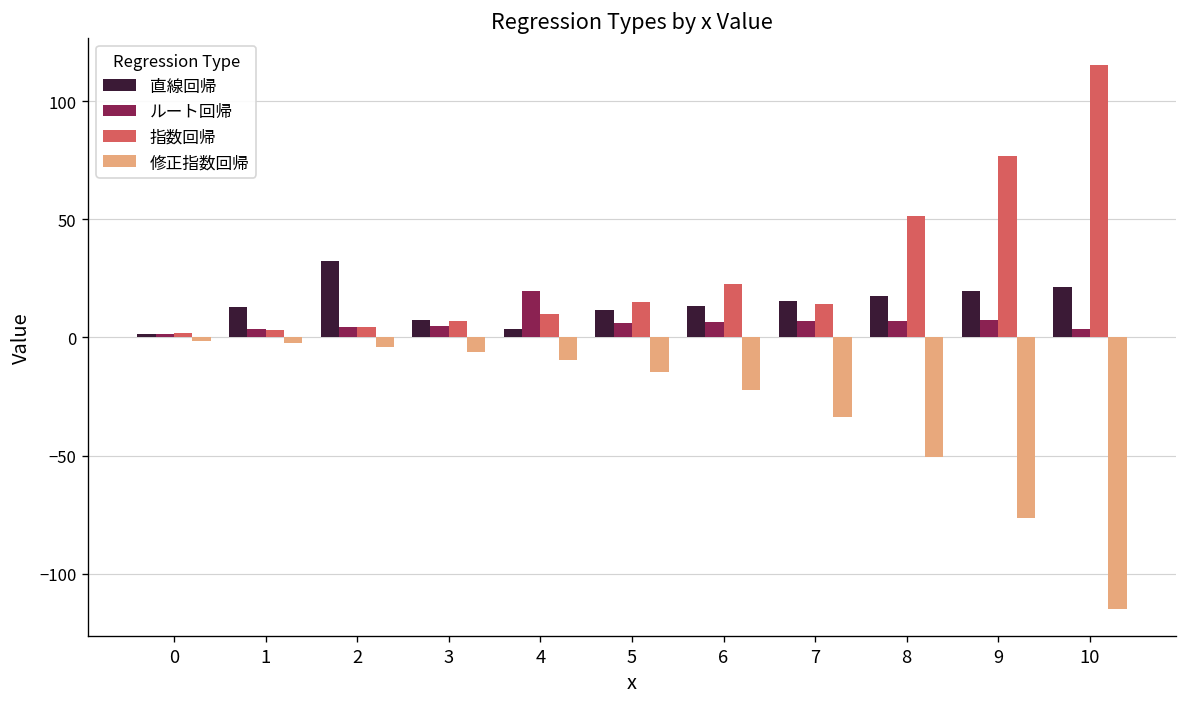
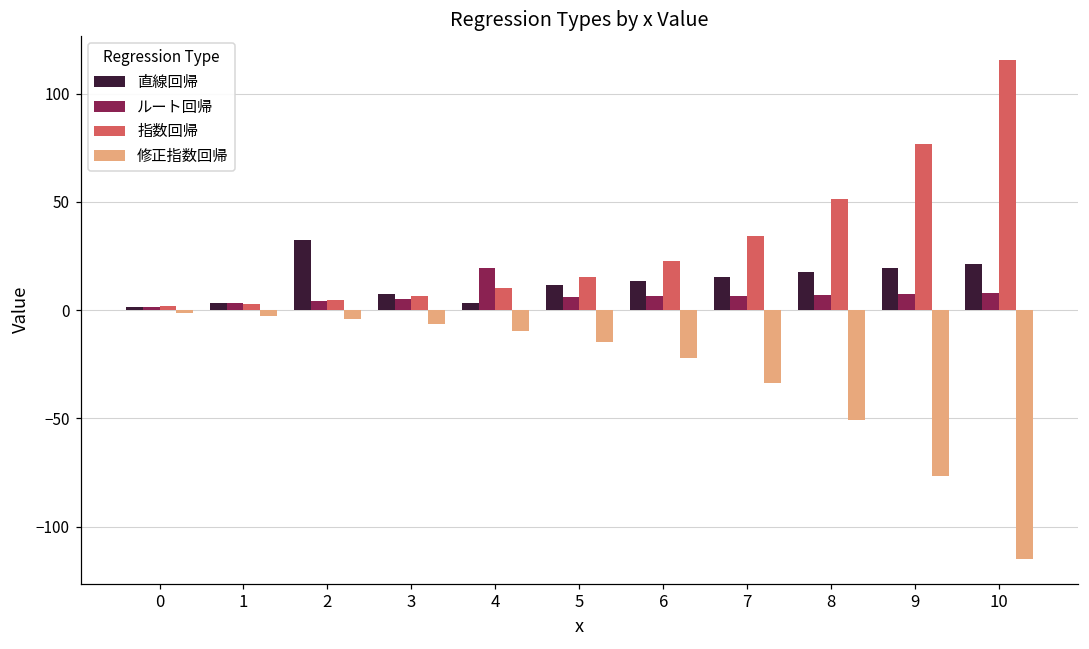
直線回帰, 1: 13 -> 4
指数回帰, 7: 14 -> 34
ルート回帰, 10: 4 -> 8
